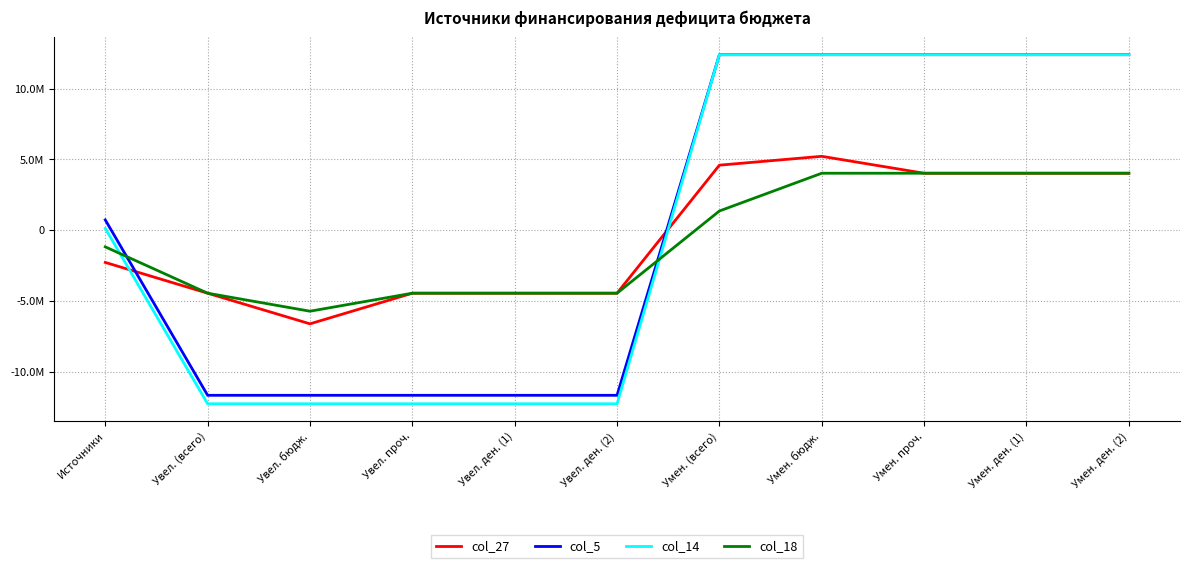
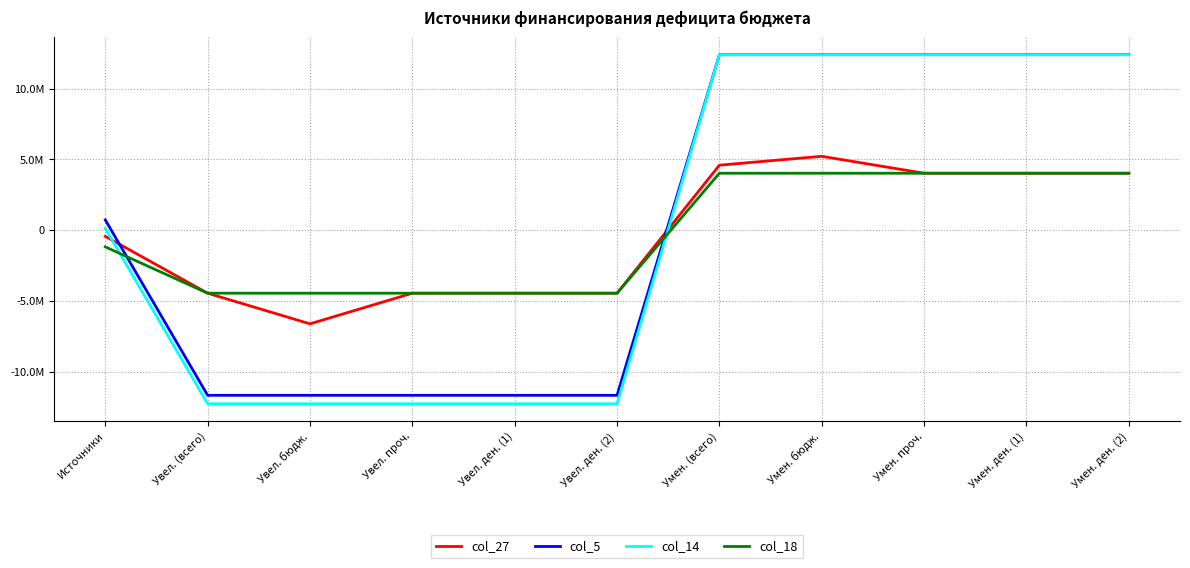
col_27, Источники: -2300000 -> -400000
col_18, Увел. бюдж.: -5700000 -> -4500000
col_18, Умен. (всего): 1400000 -> 4000000
